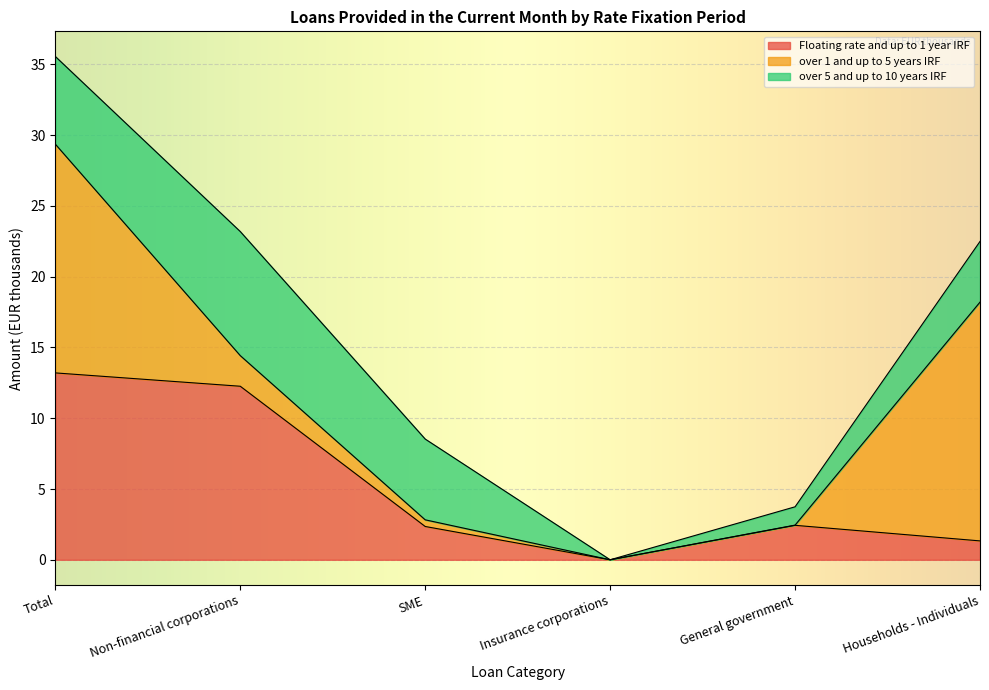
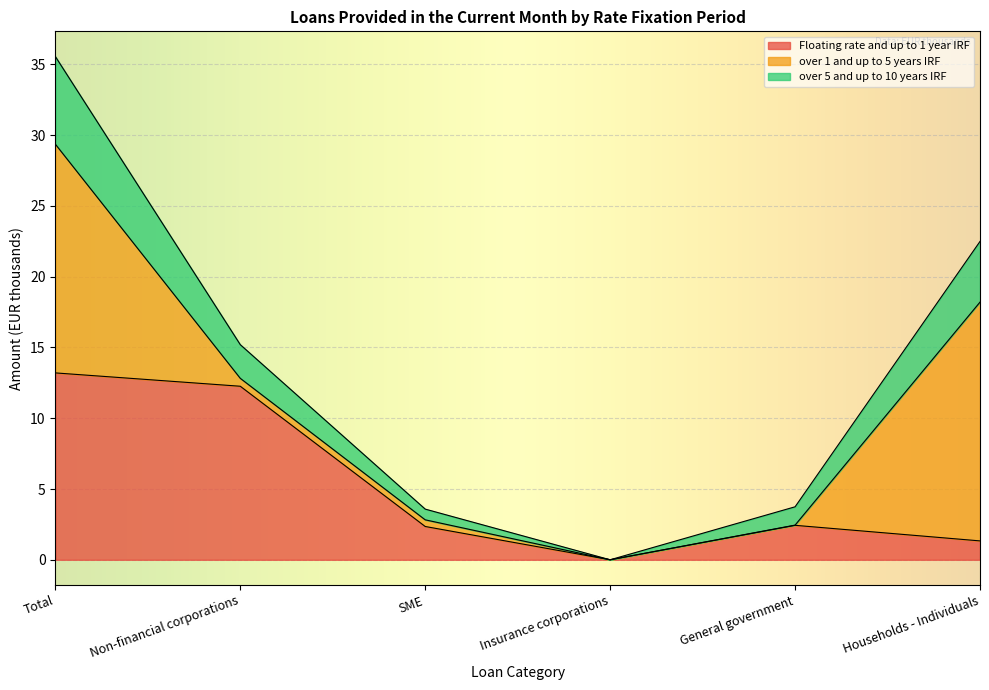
over 1 and up to 5 years IRF, Non-financial corporations: 2.2 -> 0.6
over 5 and up to 10 years IRF, Non-financial corporations: 8.8 -> 2.4
over 5 and up to 10 years IRF, SME: 5.7 -> 0.8
